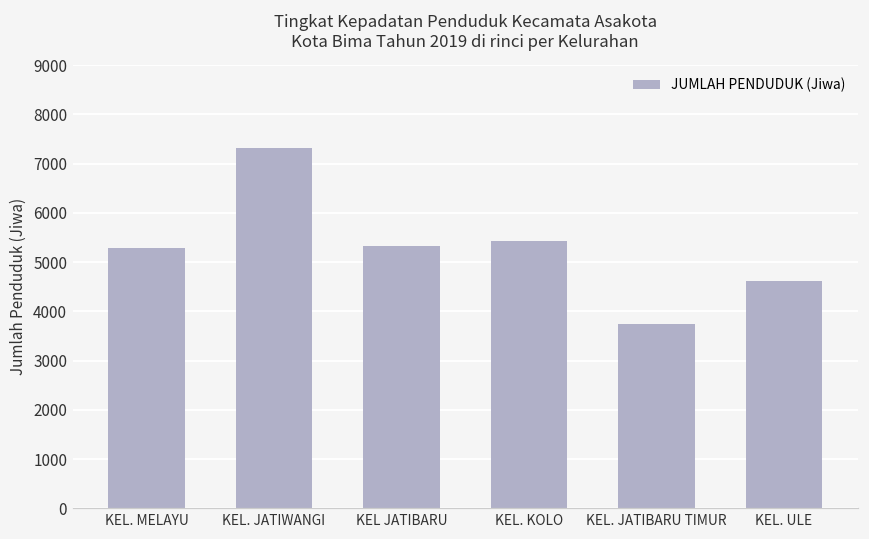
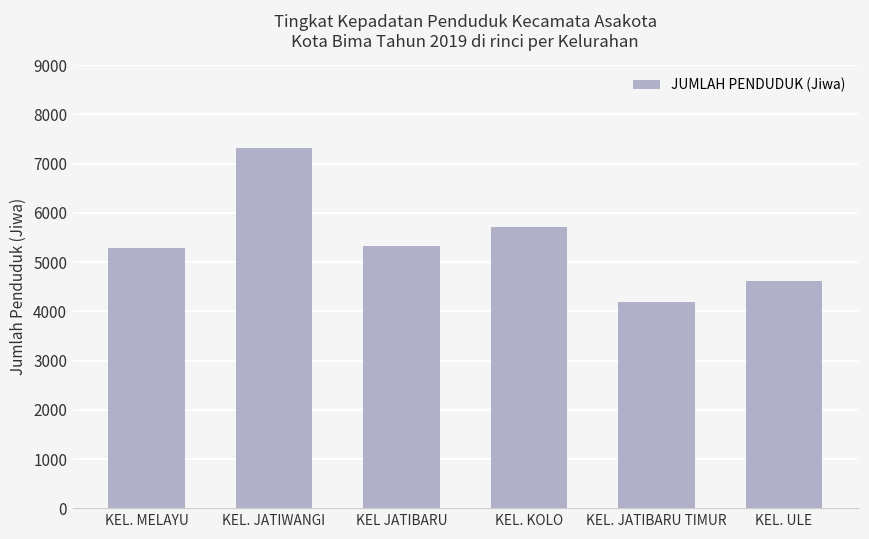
KEL. KOLO: 5400 -> 5700
KEL. JATIBARU TIMUR: 3700 -> 4200
